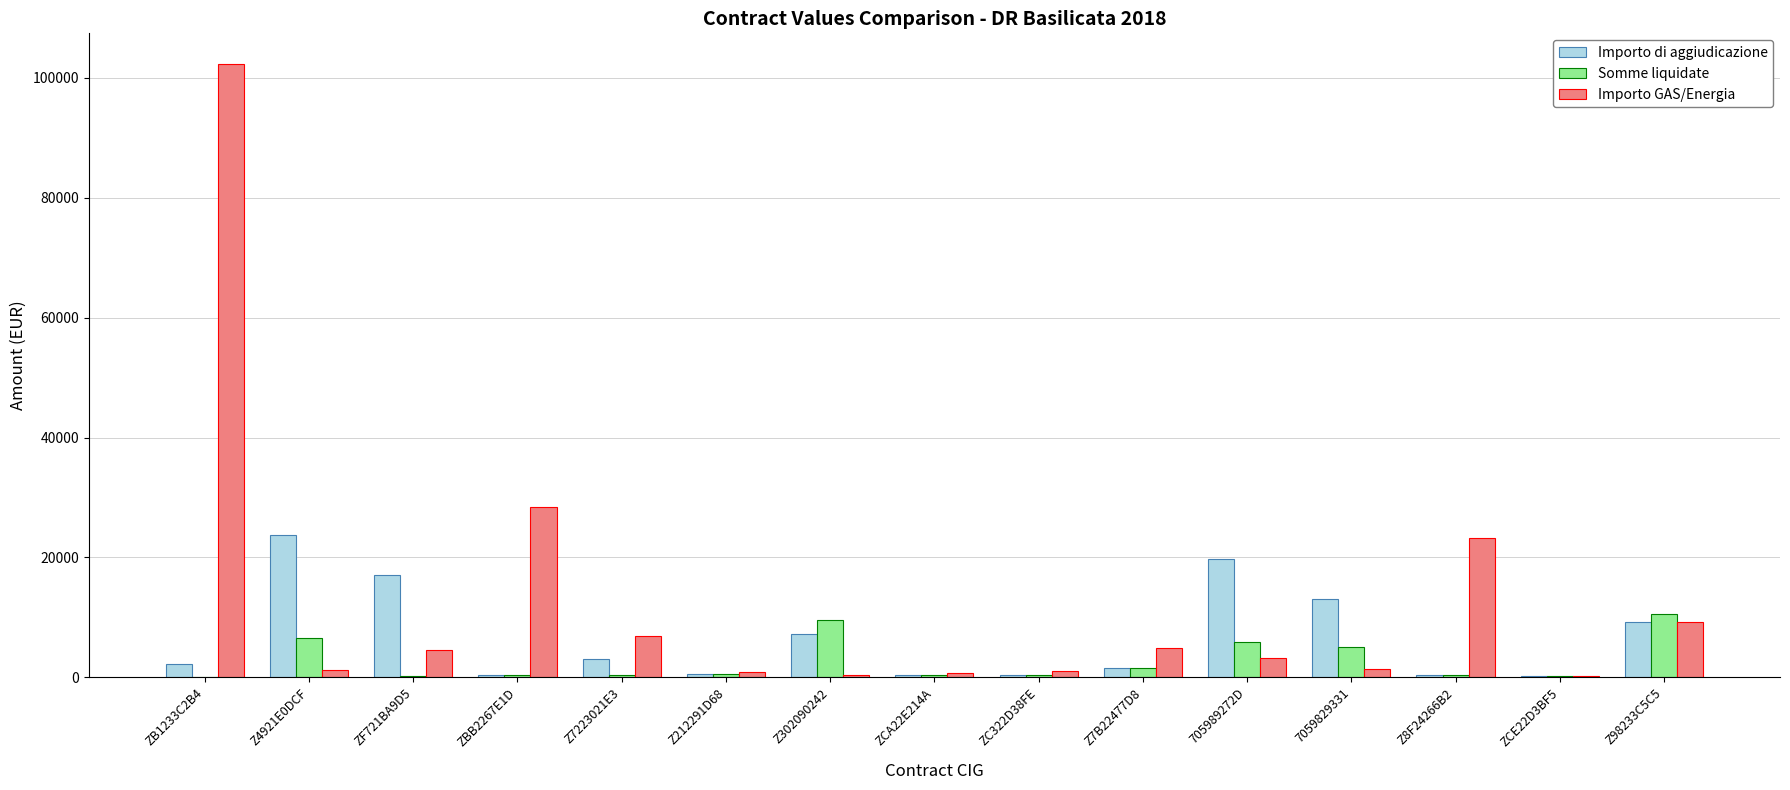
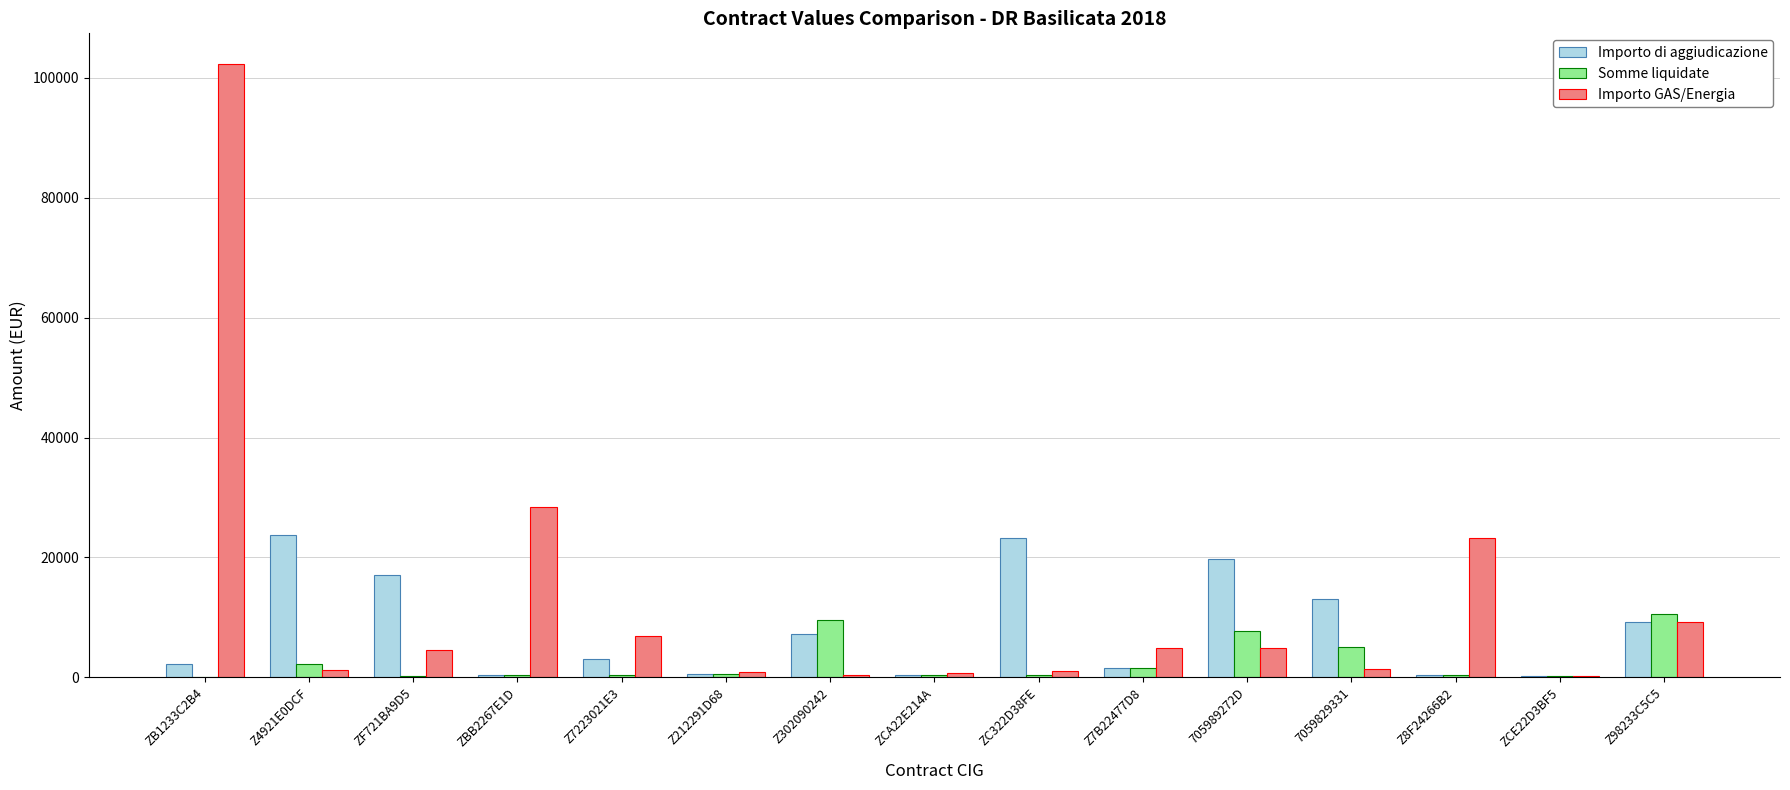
Somme liquidate, Z4921E0DCF: 7000 -> 2000
Importo di aggiudicazione, ZC322D38FE: 0 -> 23000
Somme liquidate, 705989272D: 6000 -> 8000
Importo GAS/Energia, 705989272D: 3000 -> 5000
